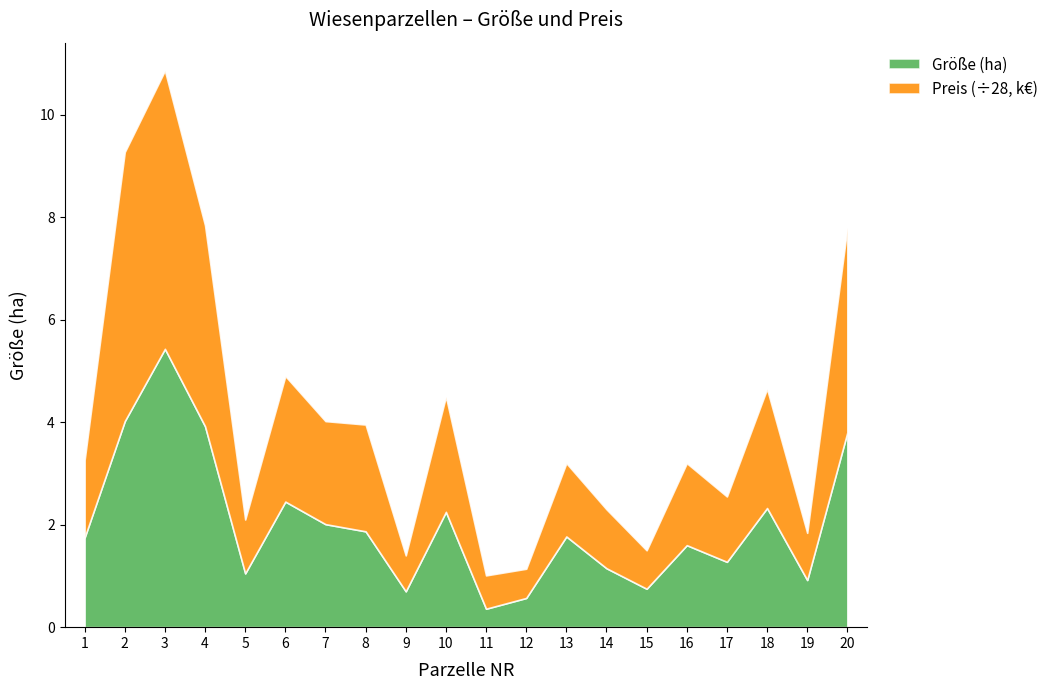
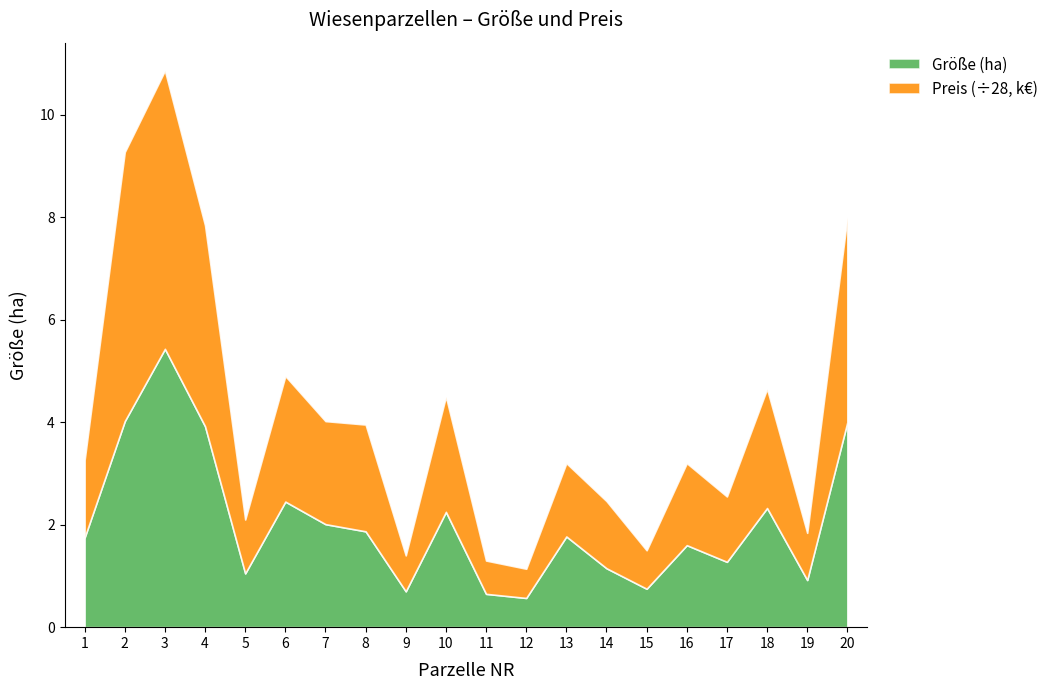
Größe (ha), 11: 0.4 -> 0.7
Preis (÷28, k€), 14: 1.2 -> 1.3
Größe (ha), 20: 3.8 -> 4.0
